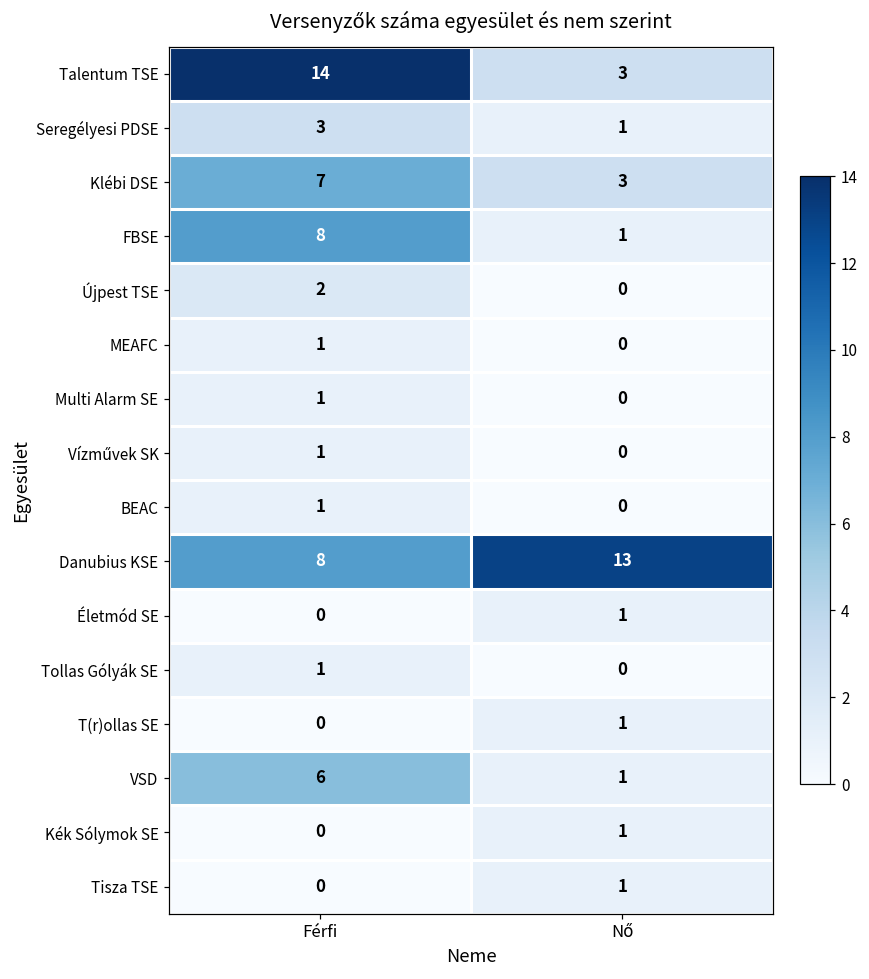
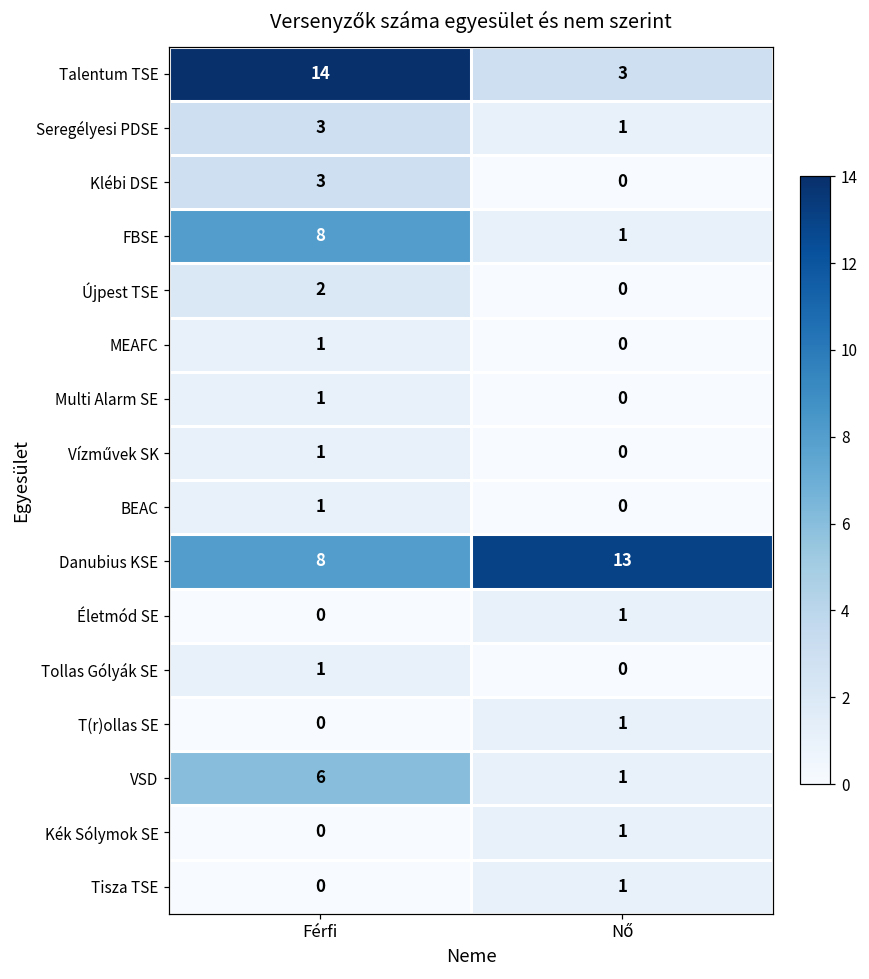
Klébi DSE, Férfi: 7 -> 3
Klébi DSE, Nő: 3 -> 0
